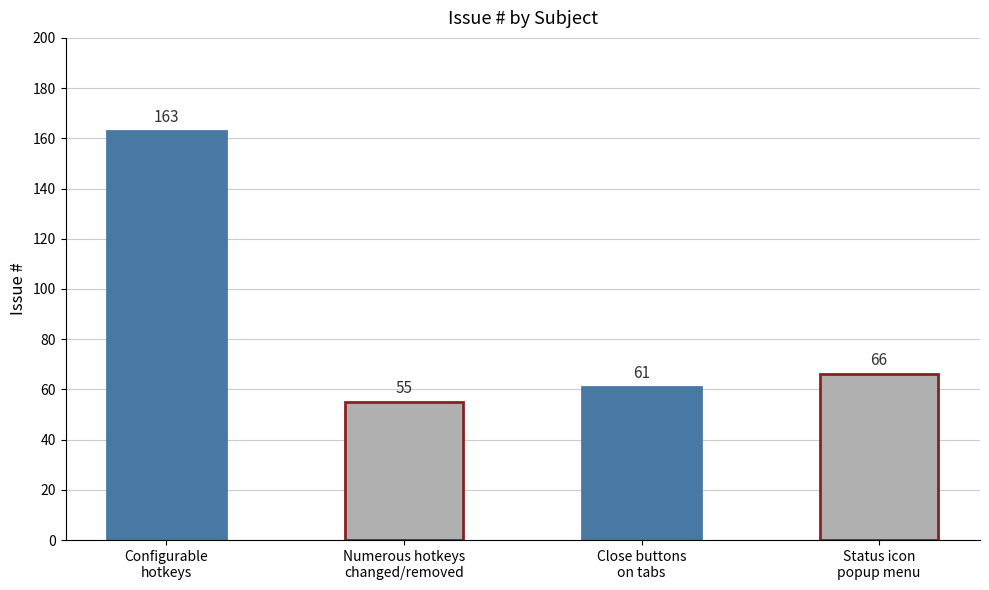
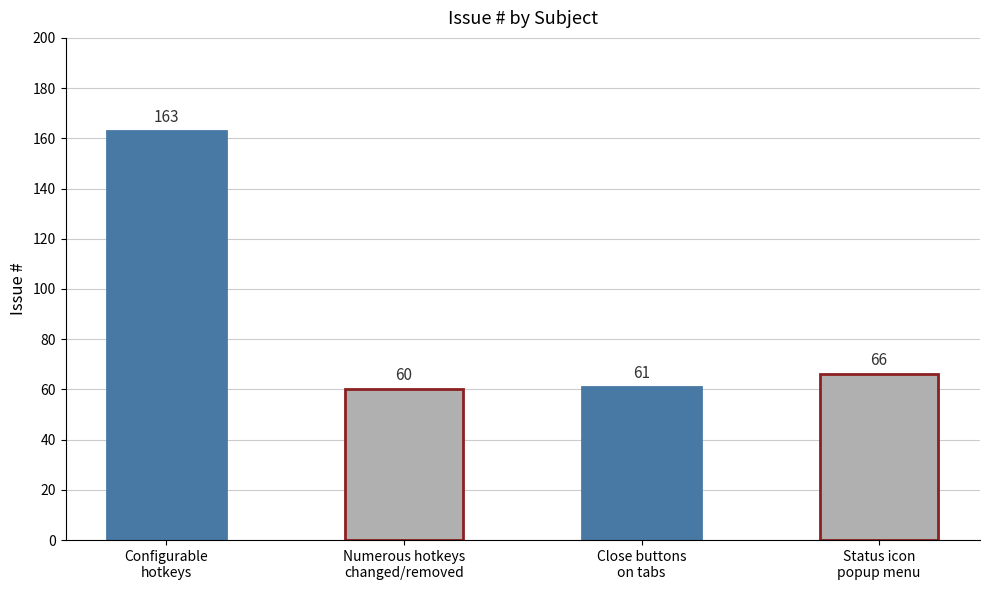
Numerous hotkeys changed/removed: 55 -> 60
